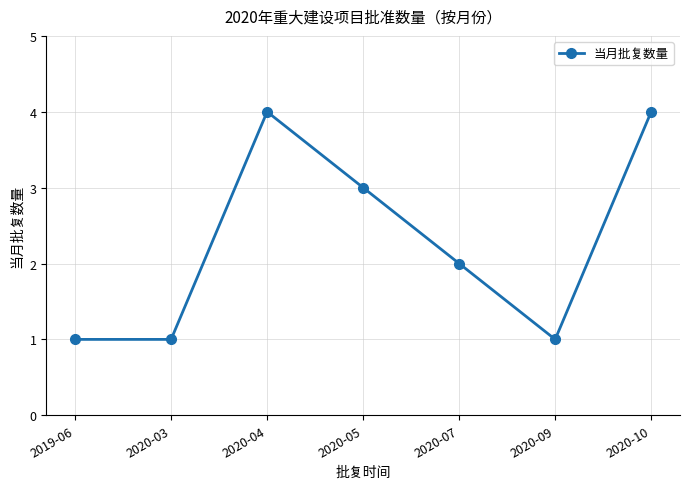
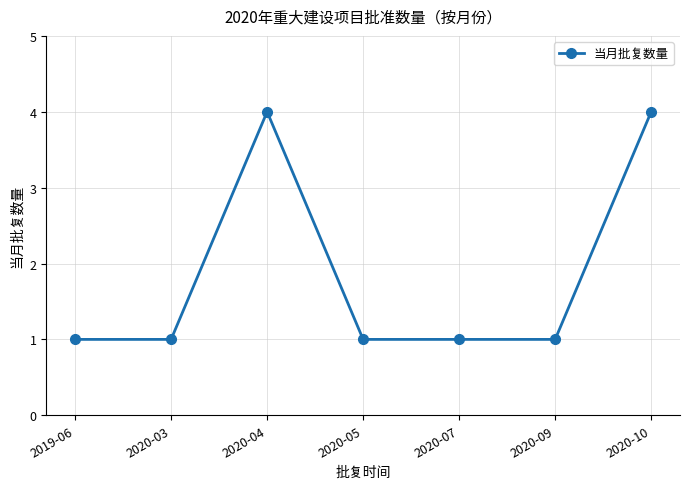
2020-05: 3 -> 1
2020-07: 2 -> 1
